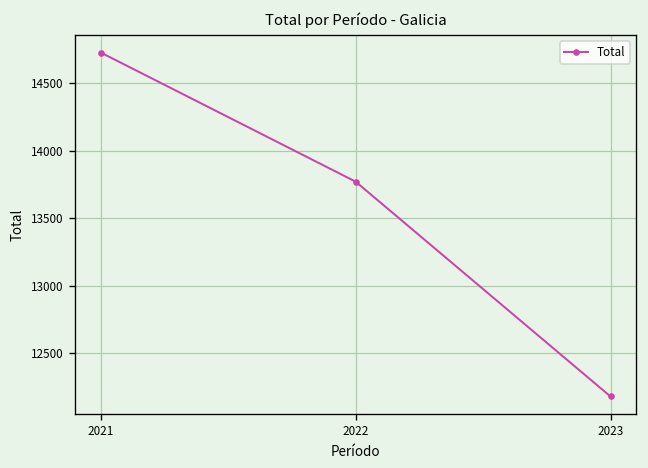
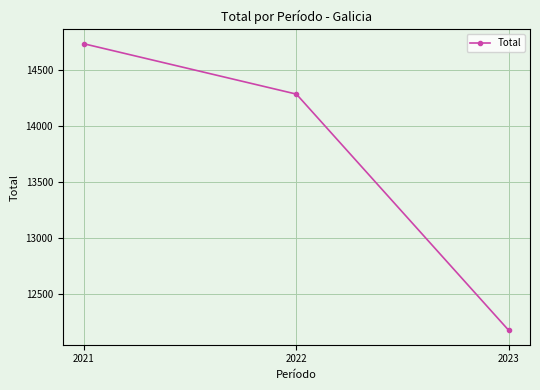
2022: 13770 -> 14280
